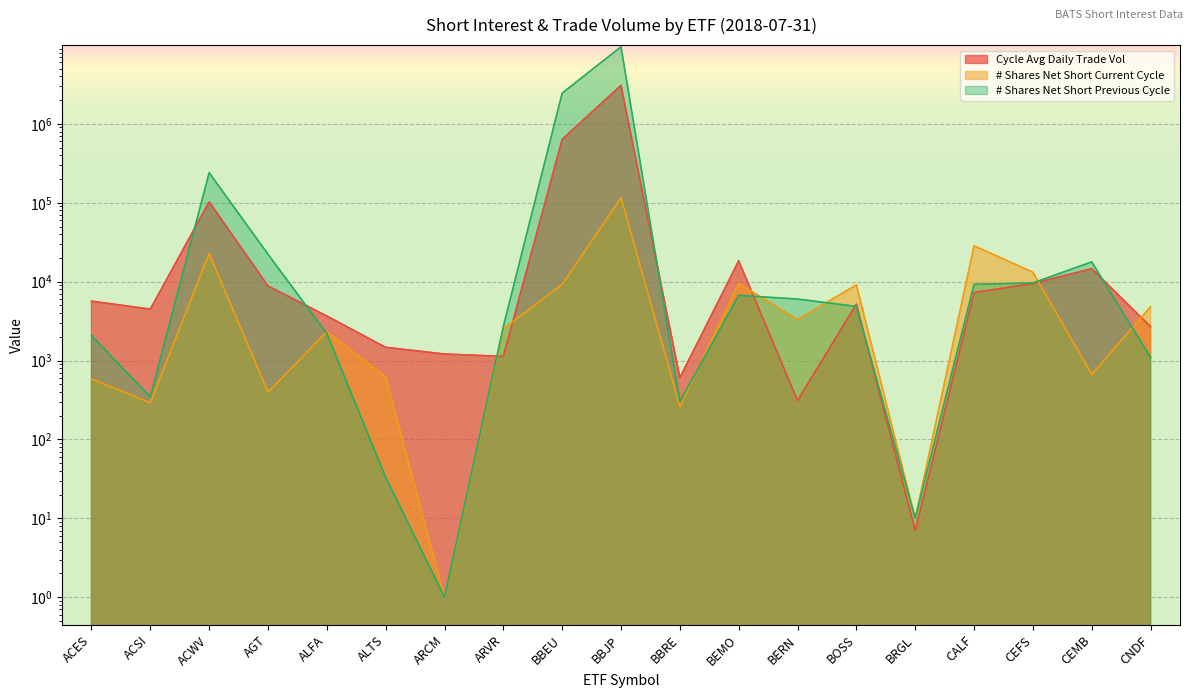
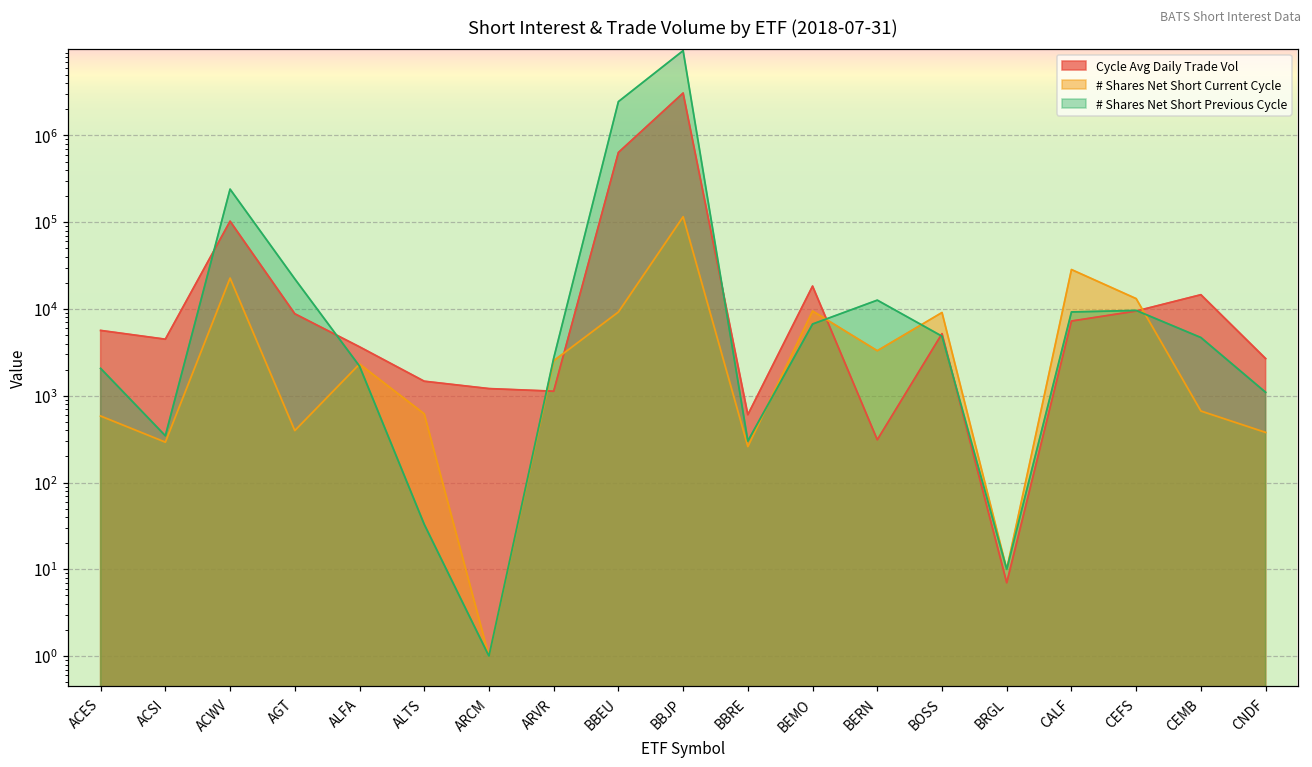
# Shares Net Short Previous Cycle, BERN: 6000 -> 13000
# Shares Net Short Previous Cycle, CEMB: 18000 -> 5000
# Shares Net Short Current Cycle, CNDF: 5000 -> 400
